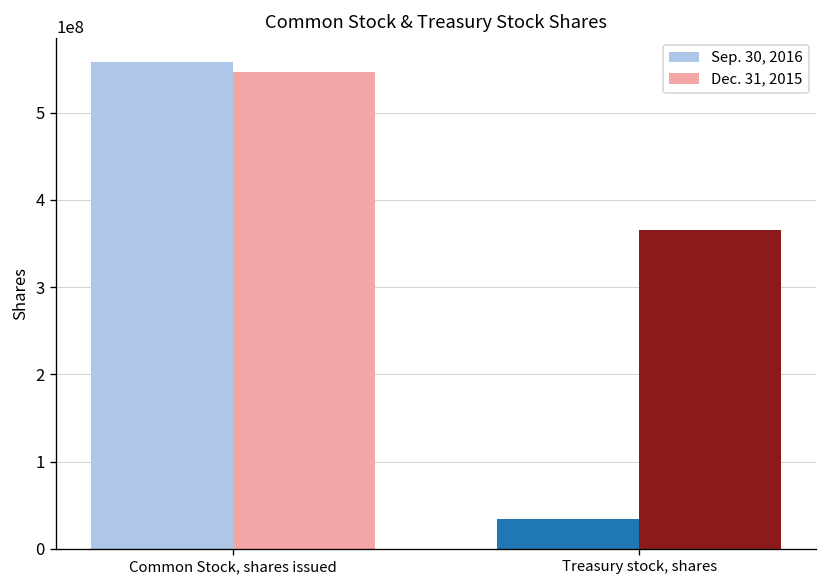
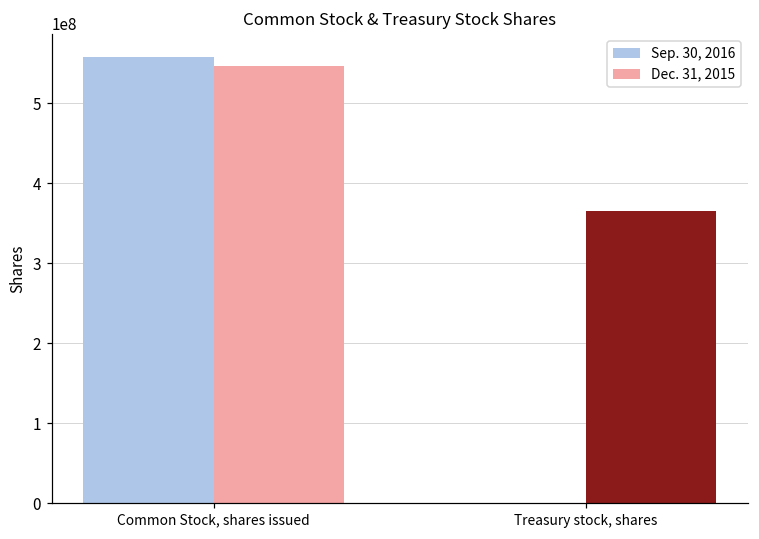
Sep. 30, 2016, Treasury stock, shares: 30000000 -> 0
